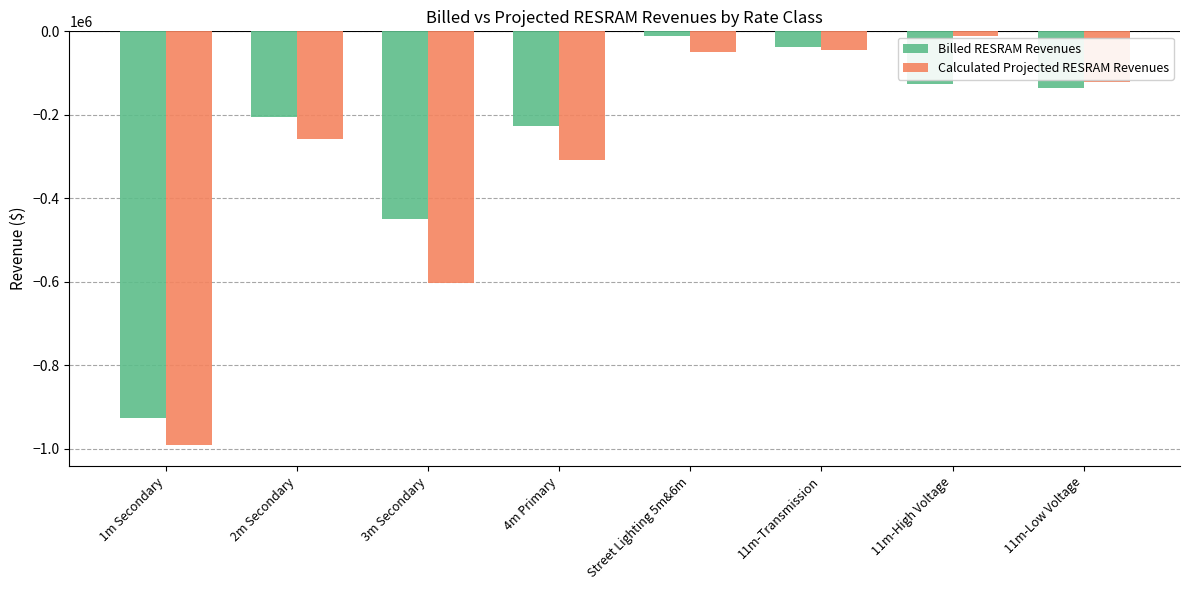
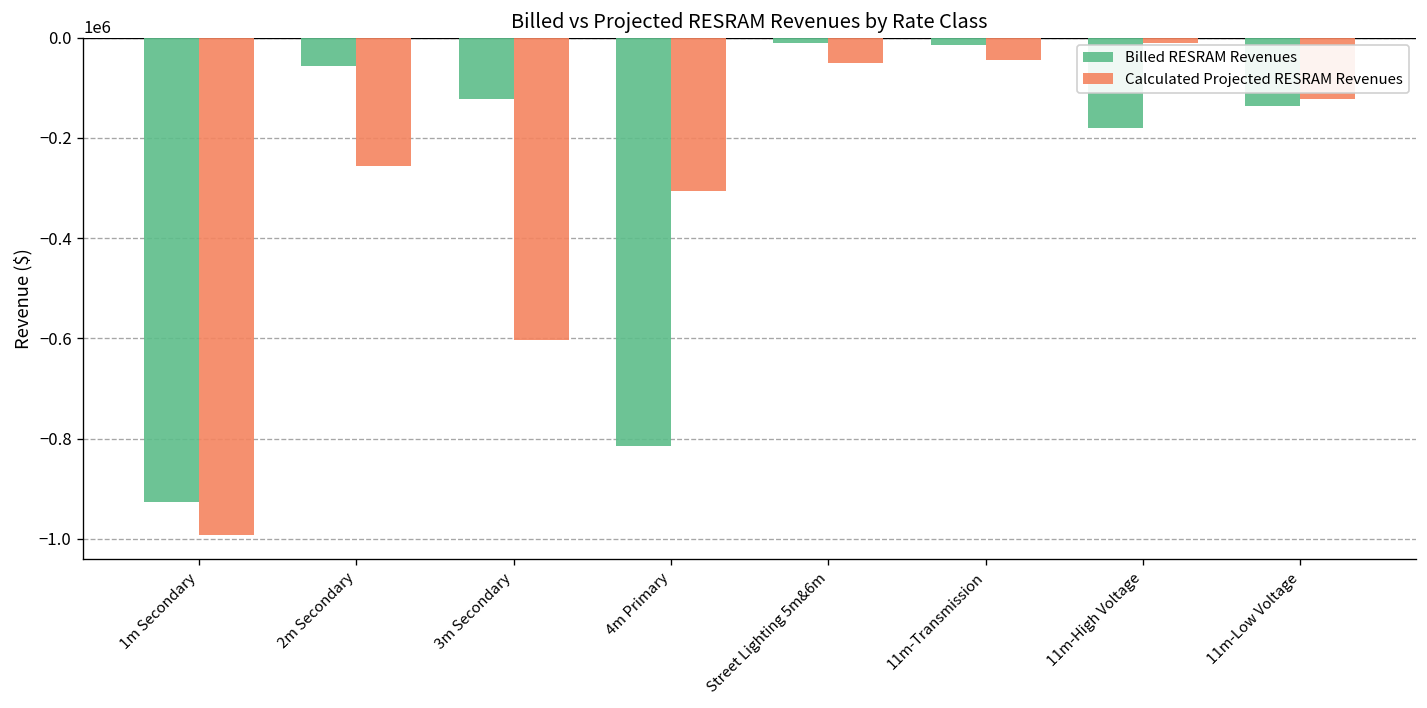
Billed RESRAM Revenues, 2m Secondary: -210000 -> -60000
Billed RESRAM Revenues, 3m Secondary: -450000 -> -120000
Billed RESRAM Revenues, 4m Primary: -230000 -> -820000
Billed RESRAM Revenues, 11m-Transmission: -40000 -> -10000
Billed RESRAM Revenues, 11m-High Voltage: -130000 -> -180000
